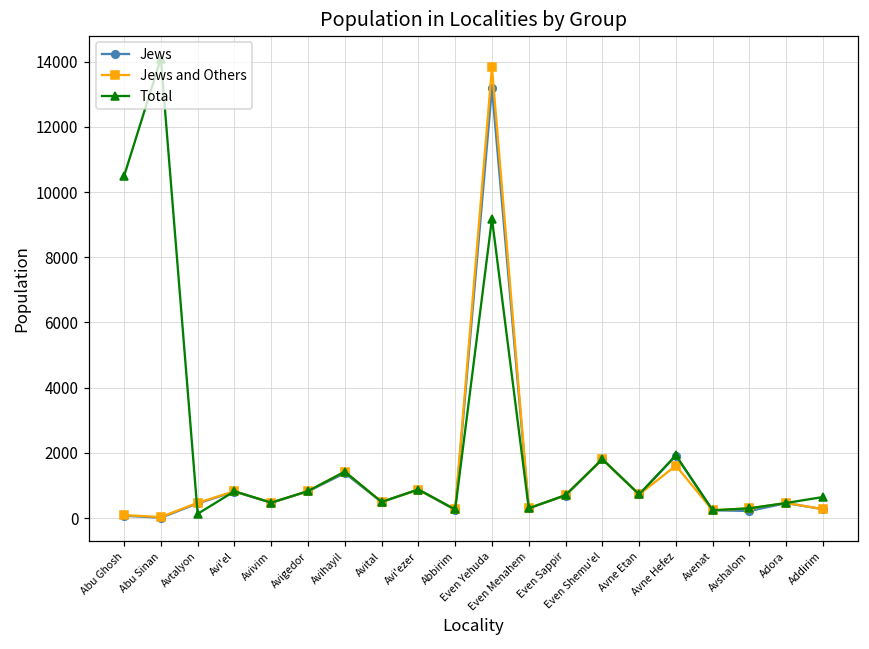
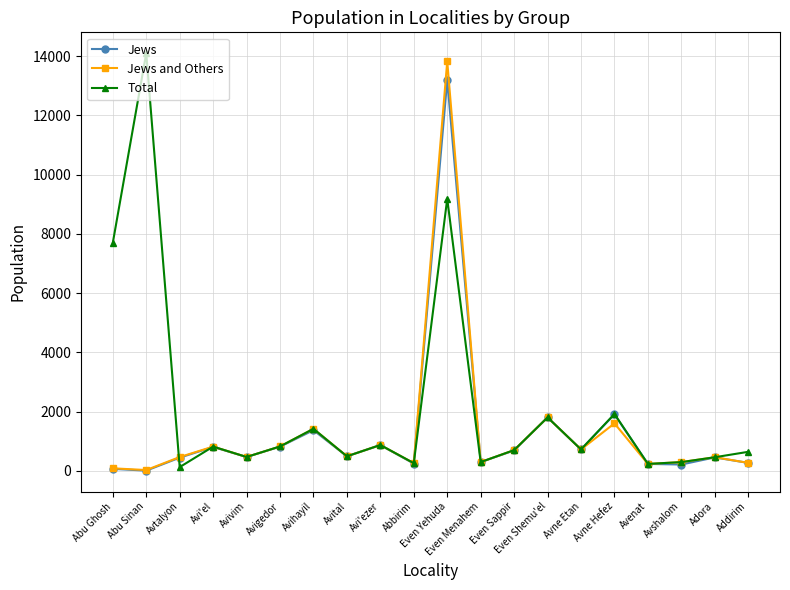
Total, Abu Ghosh: 10500 -> 7700
